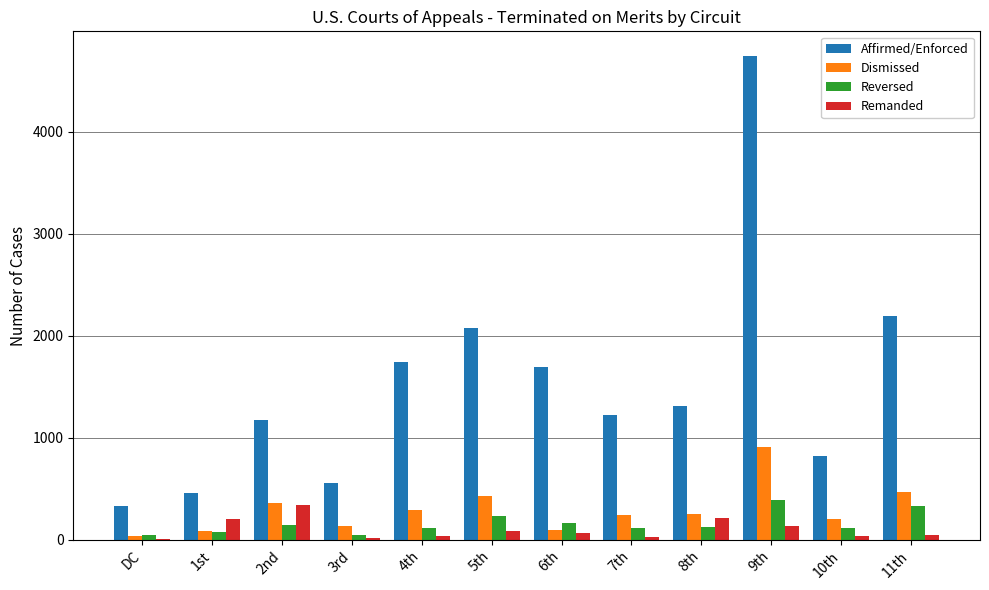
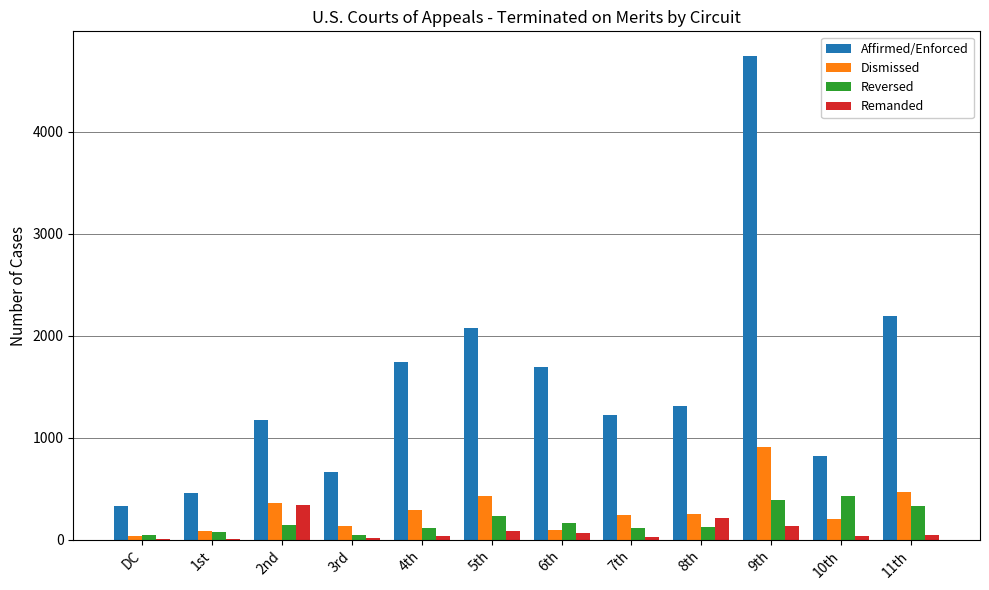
Remanded, 1st: 200 -> 10
Affirmed/Enforced, 3rd: 560 -> 670
Reversed, 10th: 110 -> 430
